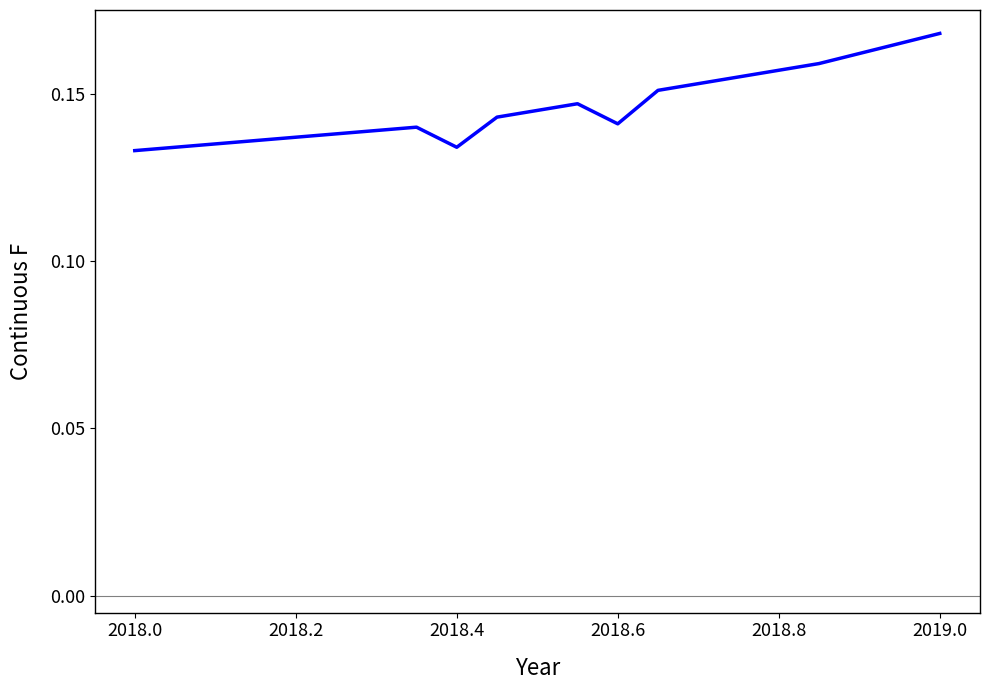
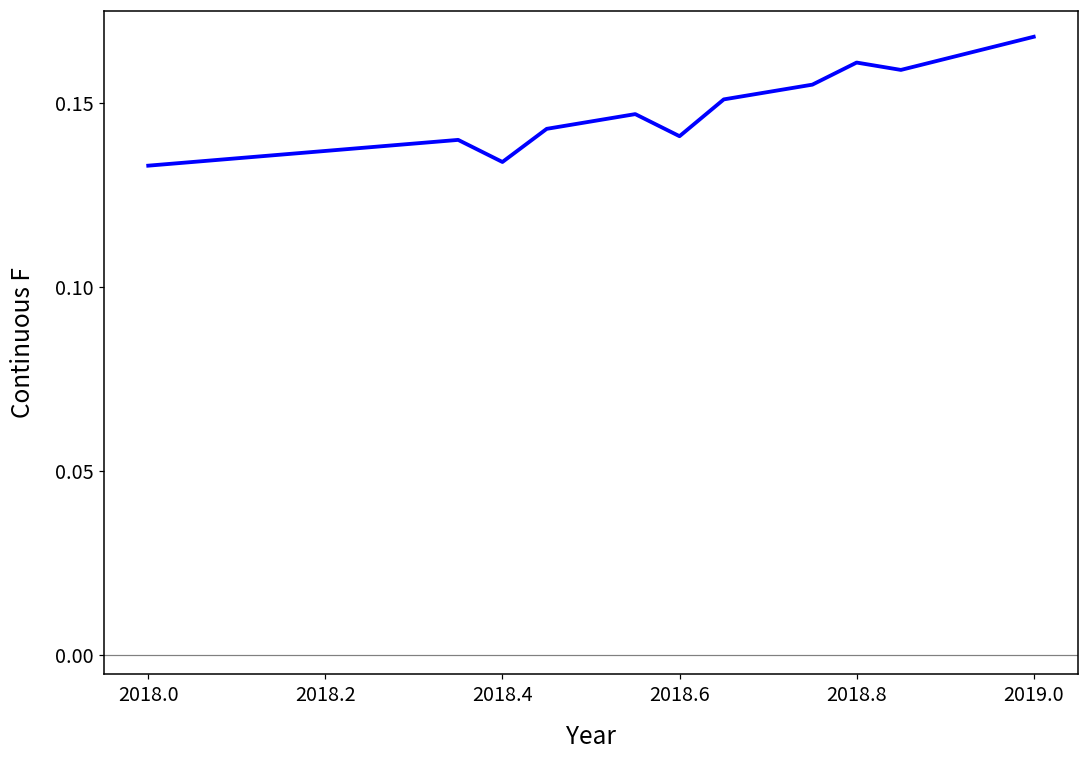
2018.8: 0.157 -> 0.161
